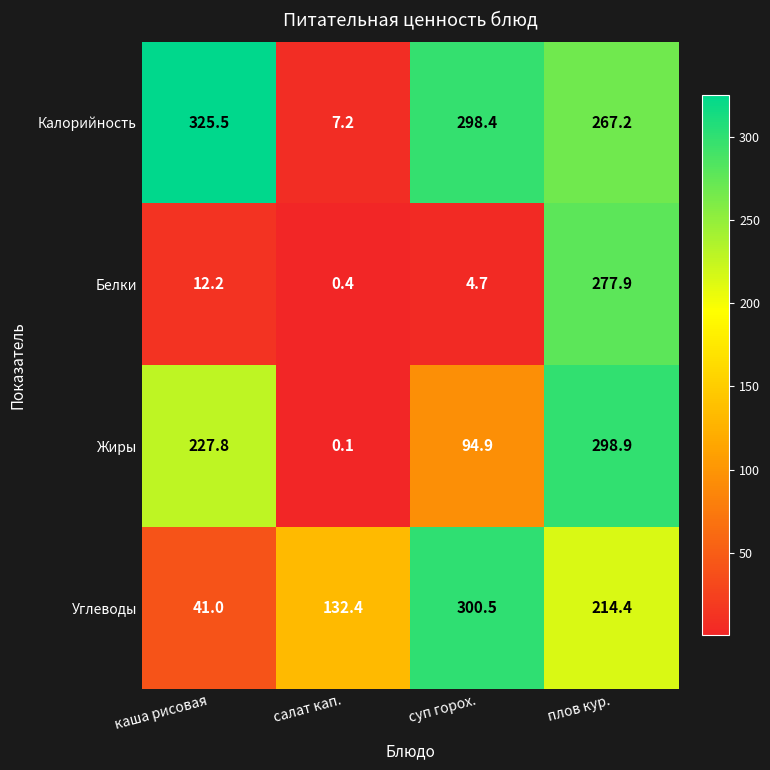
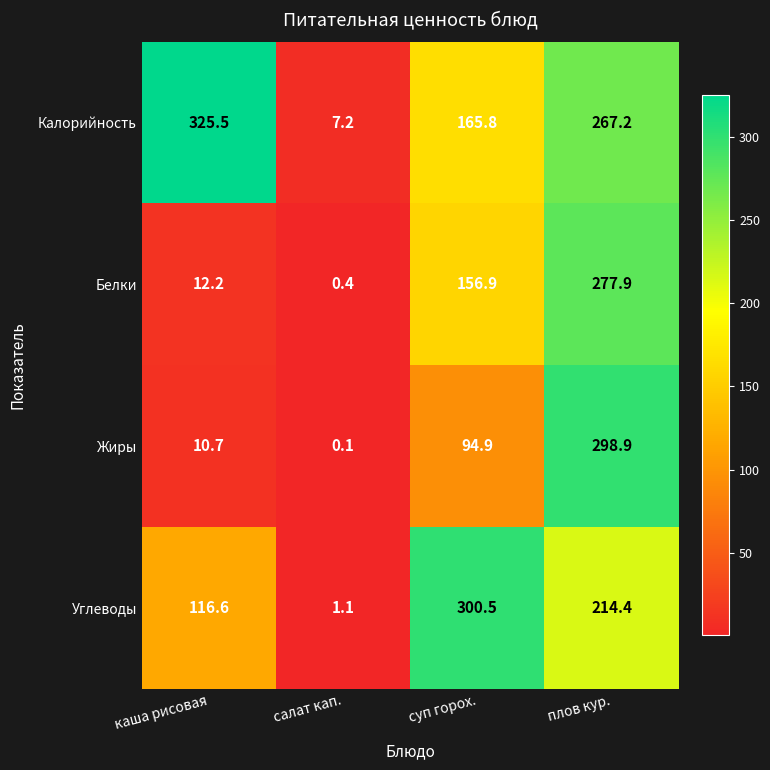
Калорийность, суп горох.: 298.4 -> 165.8
Белки, суп горох.: 4.7 -> 156.9
Жиры, каша рисовая: 227.8 -> 10.7
Углеводы, каша рисовая: 41.0 -> 116.6
Углеводы, салат кап.: 132.4 -> 1.1
